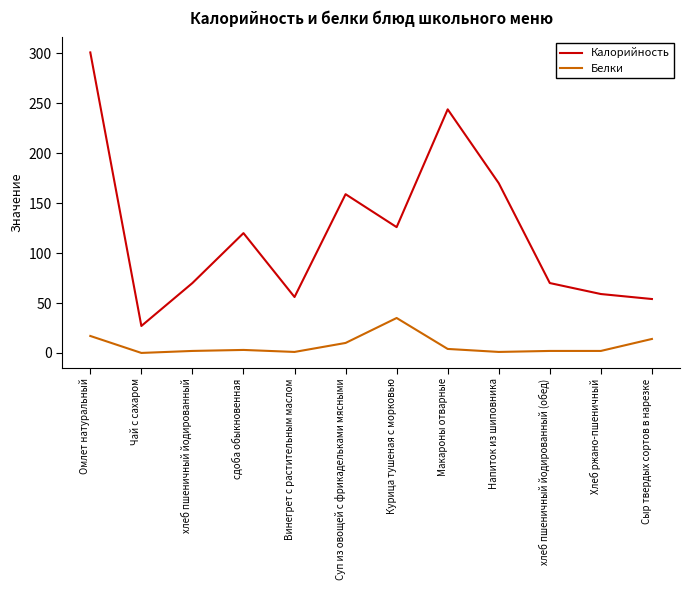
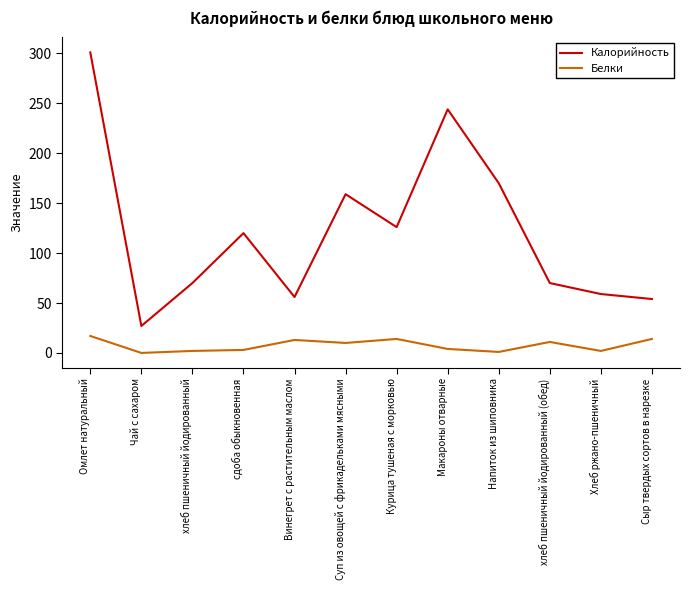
Белки, Винегрет с растительным маслом: 0 -> 10
Белки, Курица тушеная с морковью: 40 -> 10
Белки, хлеб пшеничный йодированный (обед): 0 -> 10
